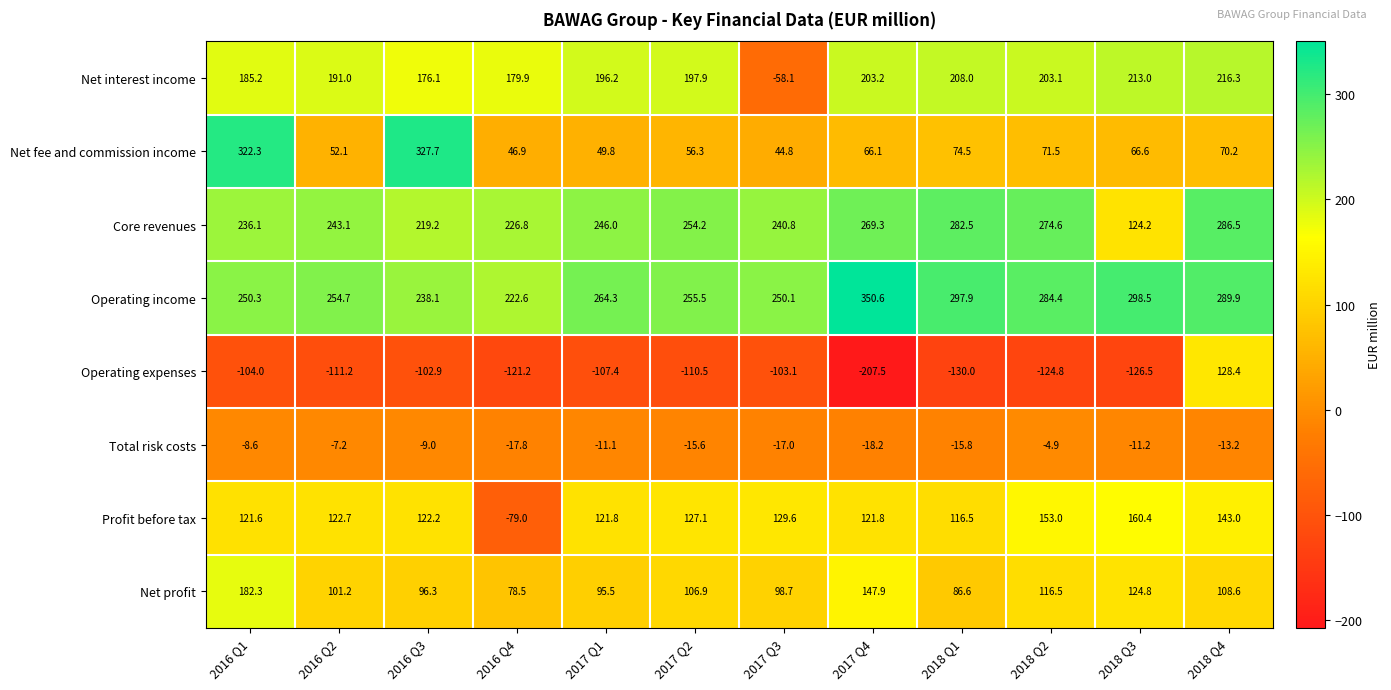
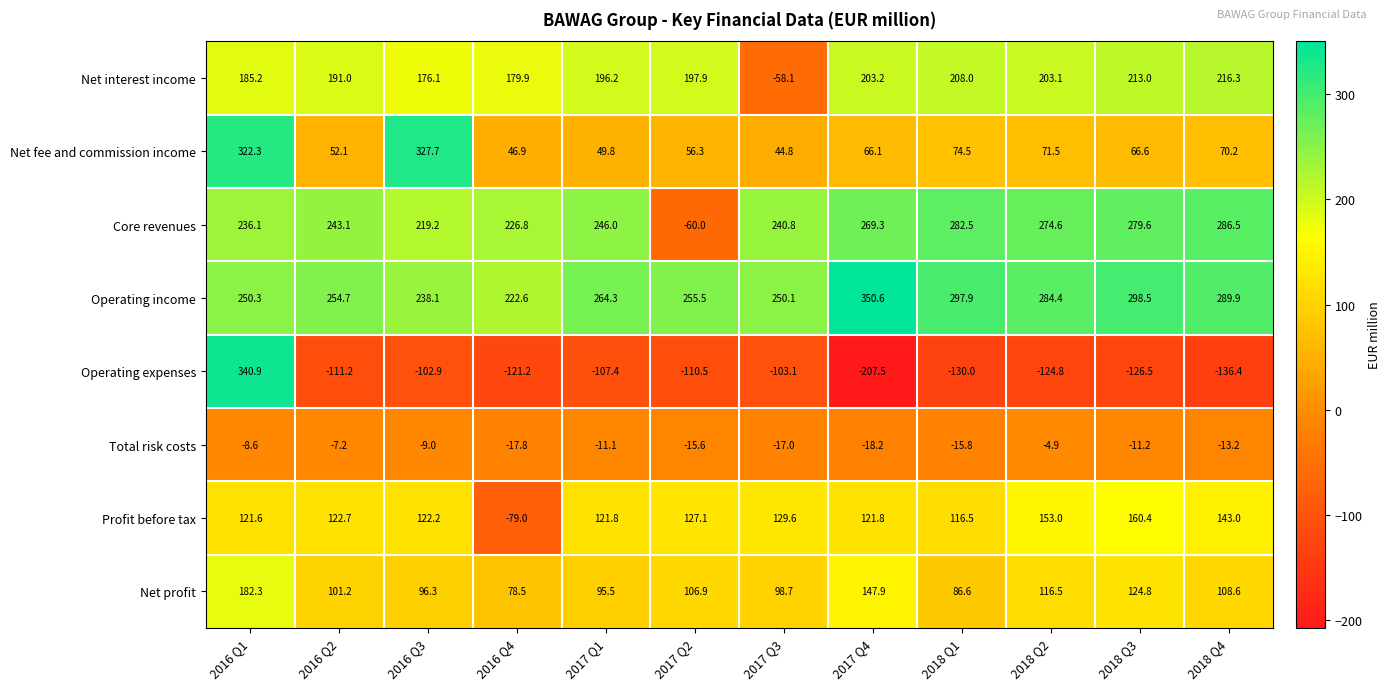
Core revenues, 2017 Q2: 254.2 -> -60.0
Core revenues, 2018 Q3: 124.2 -> 279.6
Operating expenses, 2016 Q1: -104.0 -> 340.9
Operating expenses, 2018 Q4: 128.4 -> -136.4
